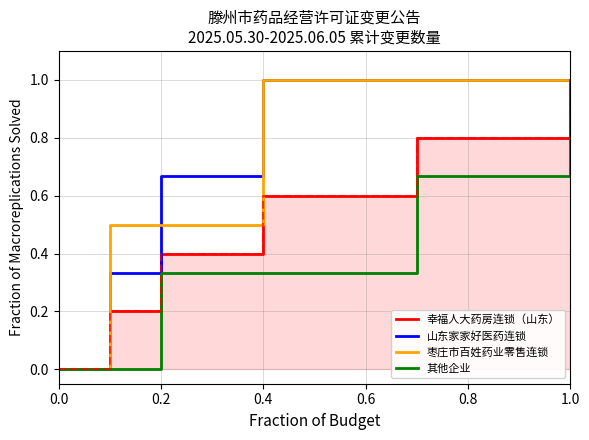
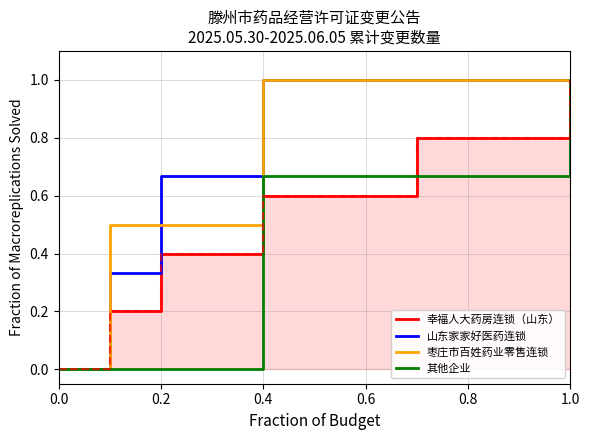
其他企业, 0.2: 0.33 -> 0.00
其他企业, 0.4: 0.33 -> 0.67
